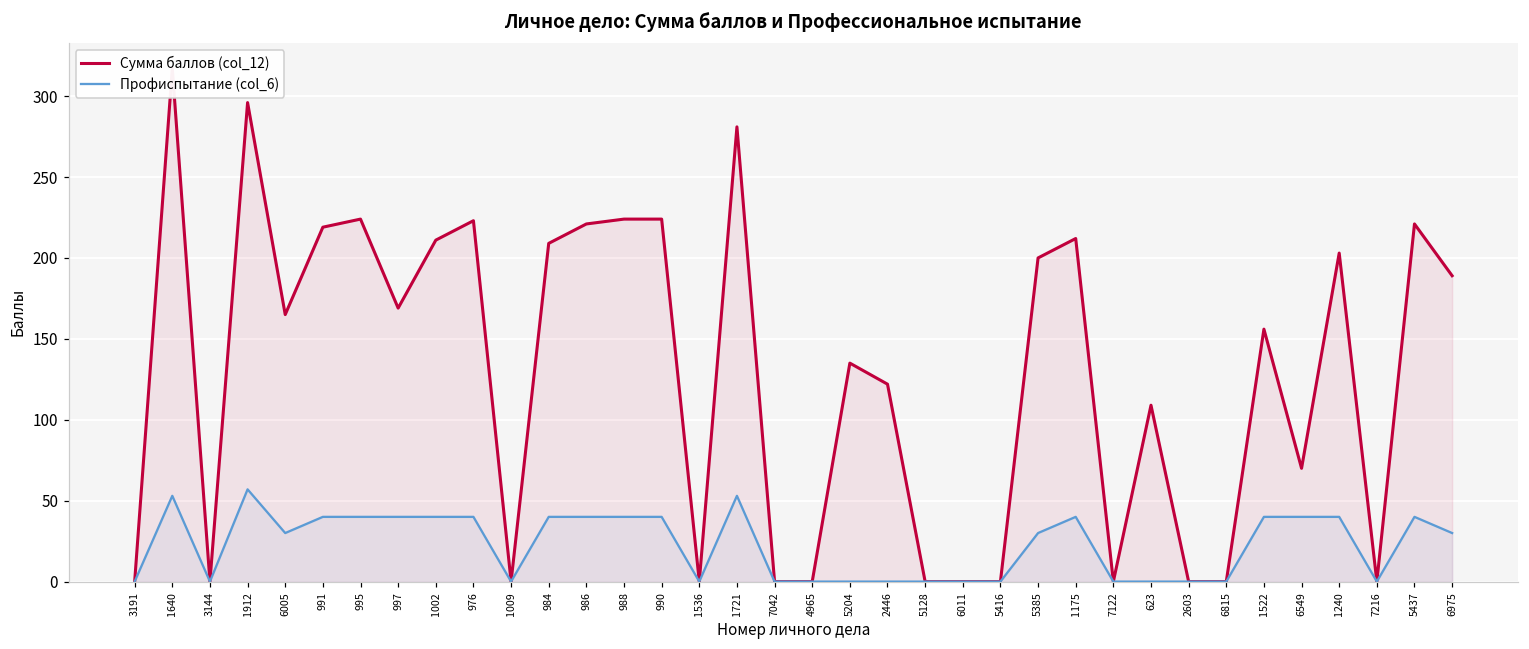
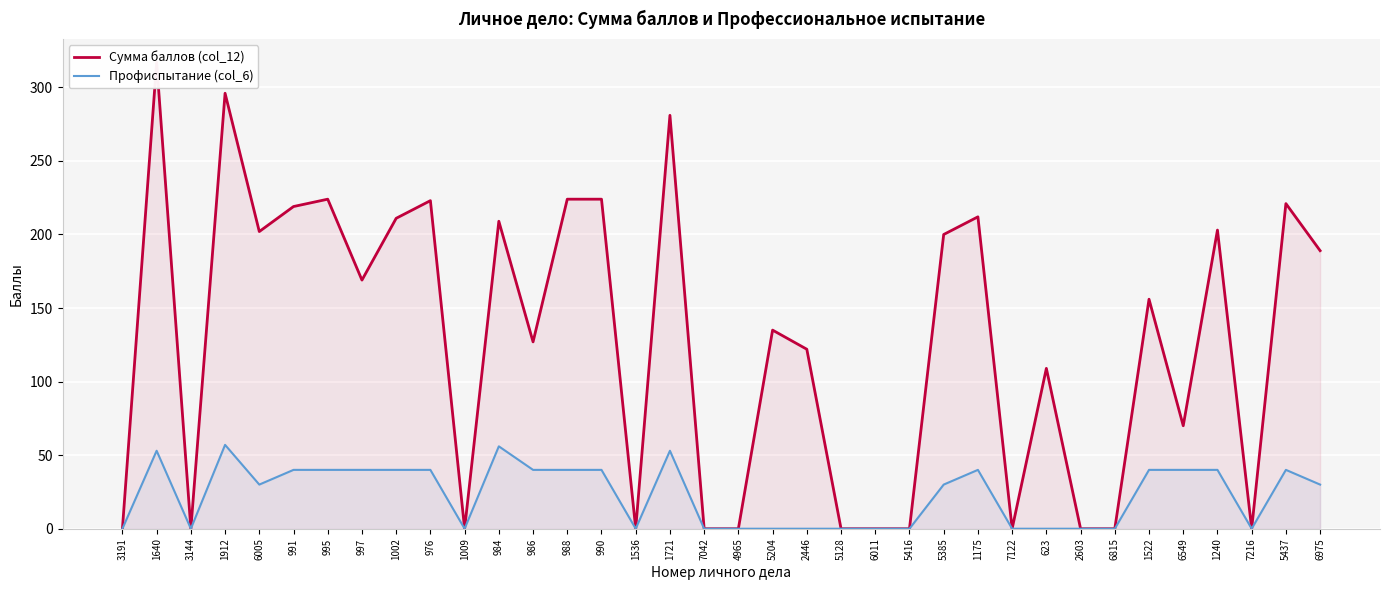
Сумма баллов (col_12), 6005: 165 -> 202
Профиспытание (col_6), 984: 40 -> 56
Сумма баллов (col_12), 986: 221 -> 127
